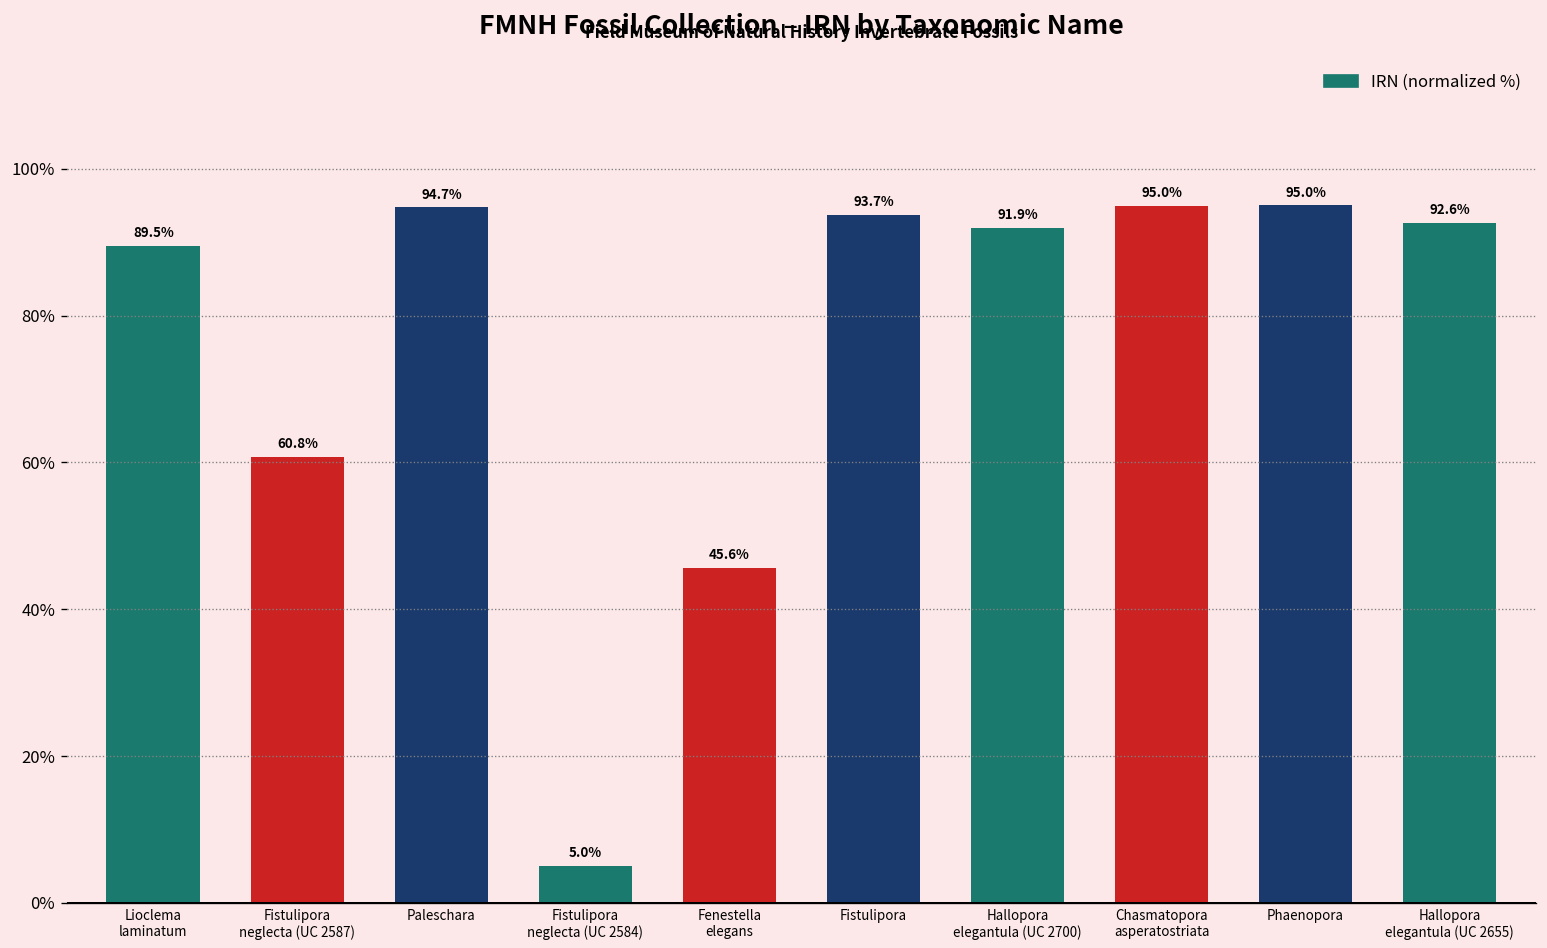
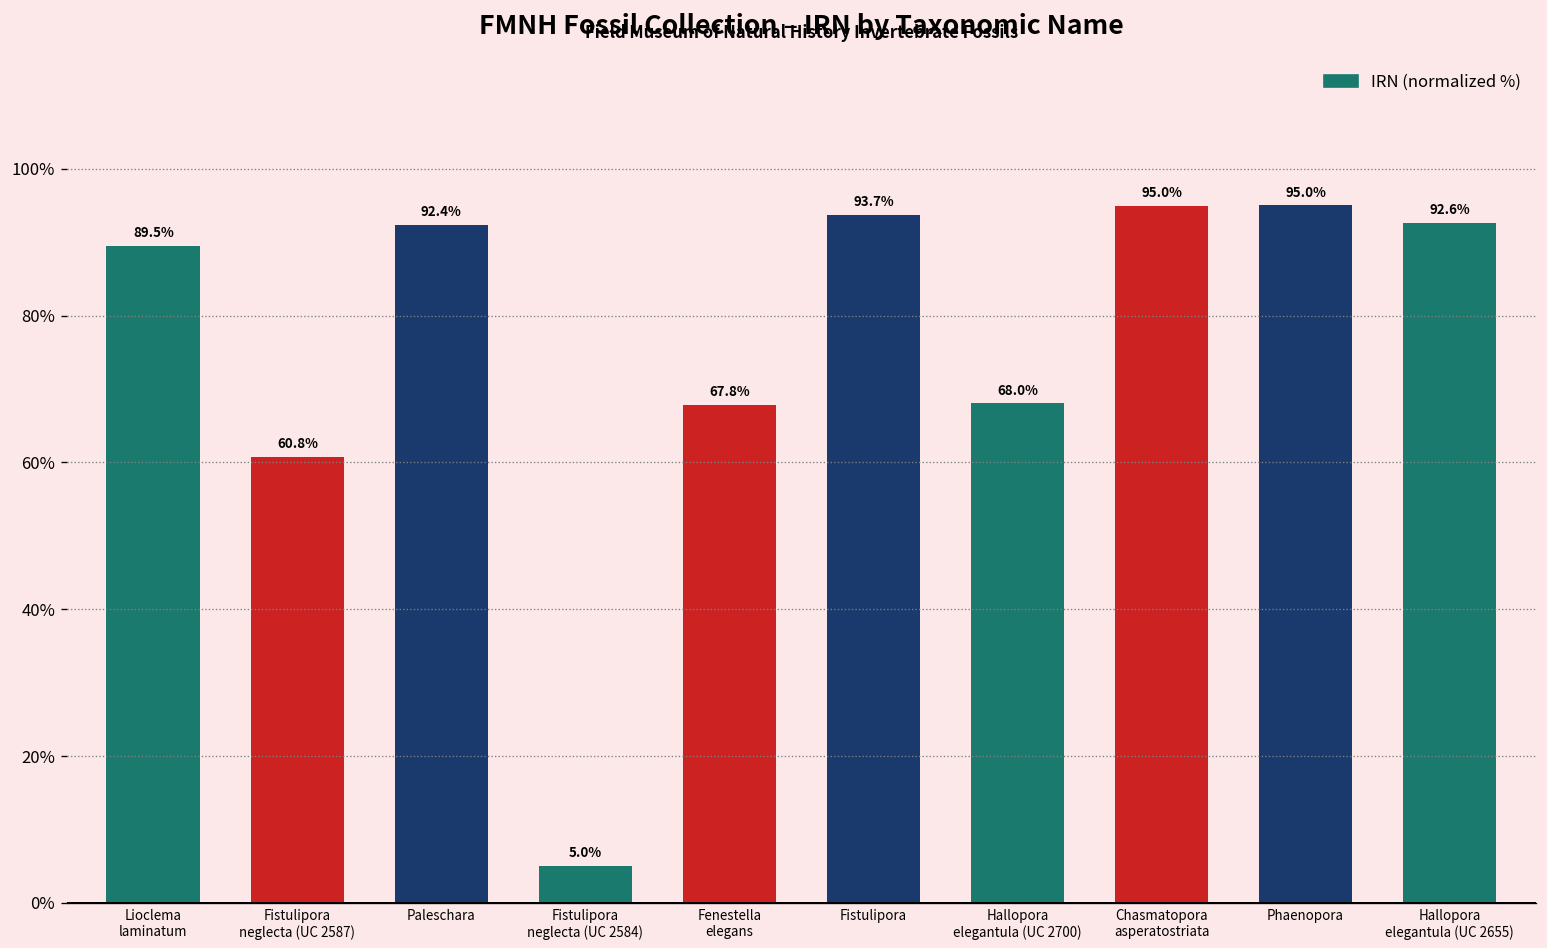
Paleschara: 94.7% -> 92.4%
Fenestella elegans: 45.6% -> 67.8%
Hallopora elegantula (UC 2700): 91.9% -> 68.0%
